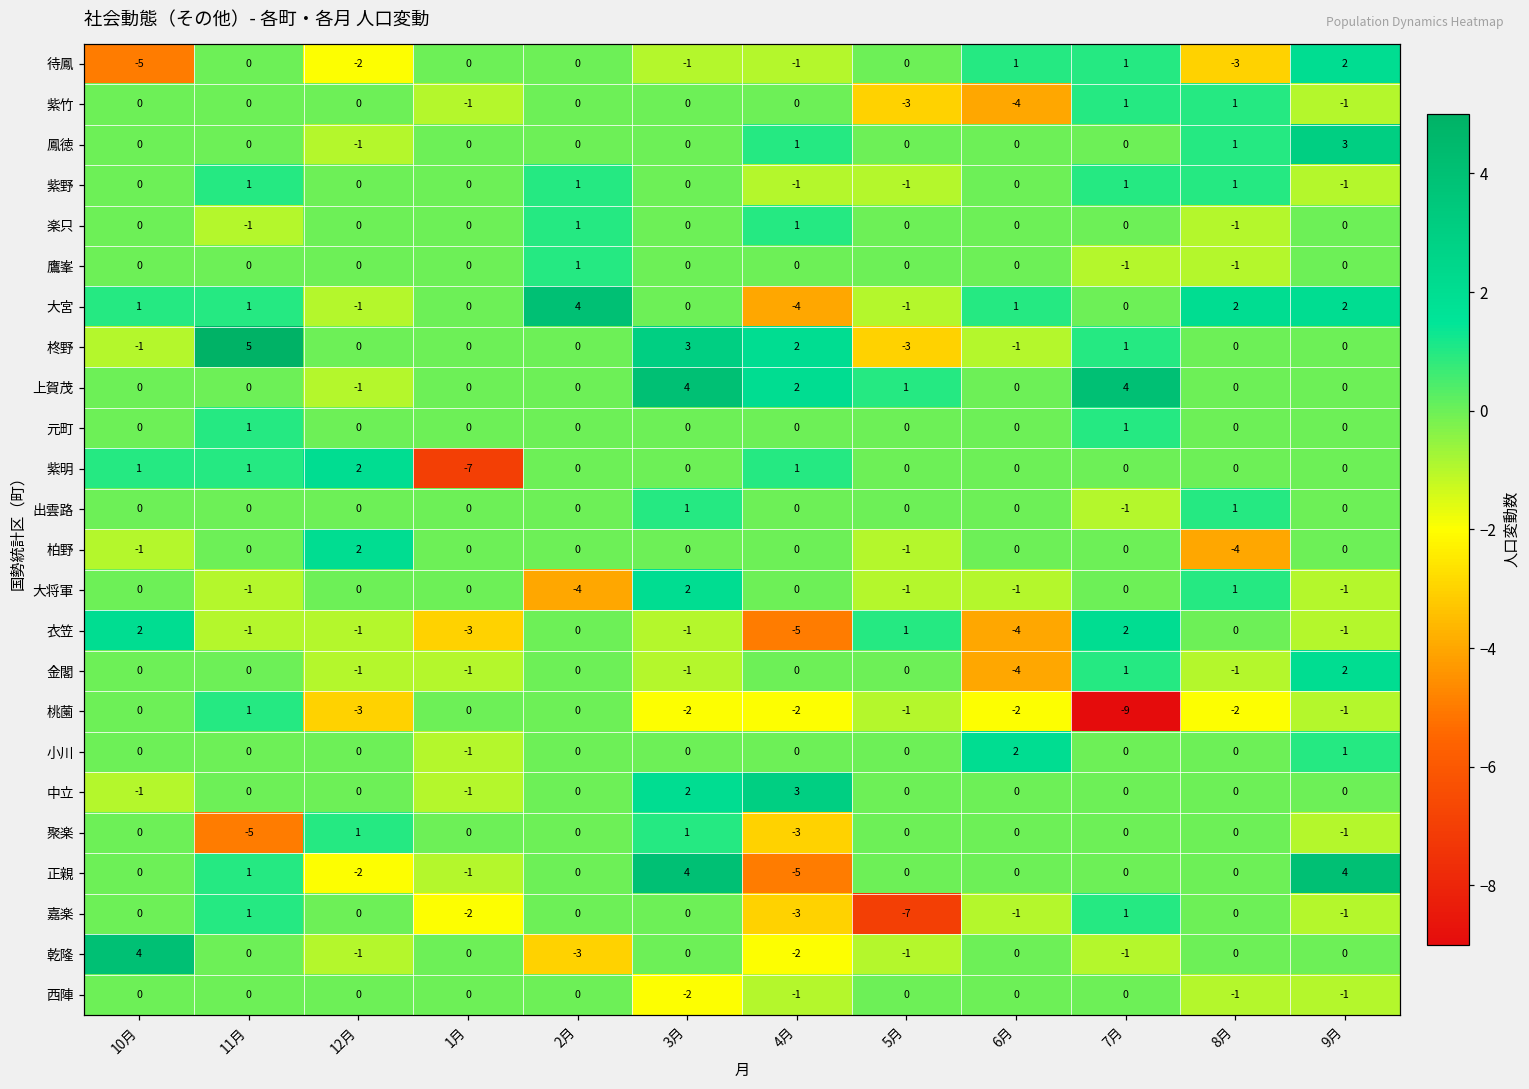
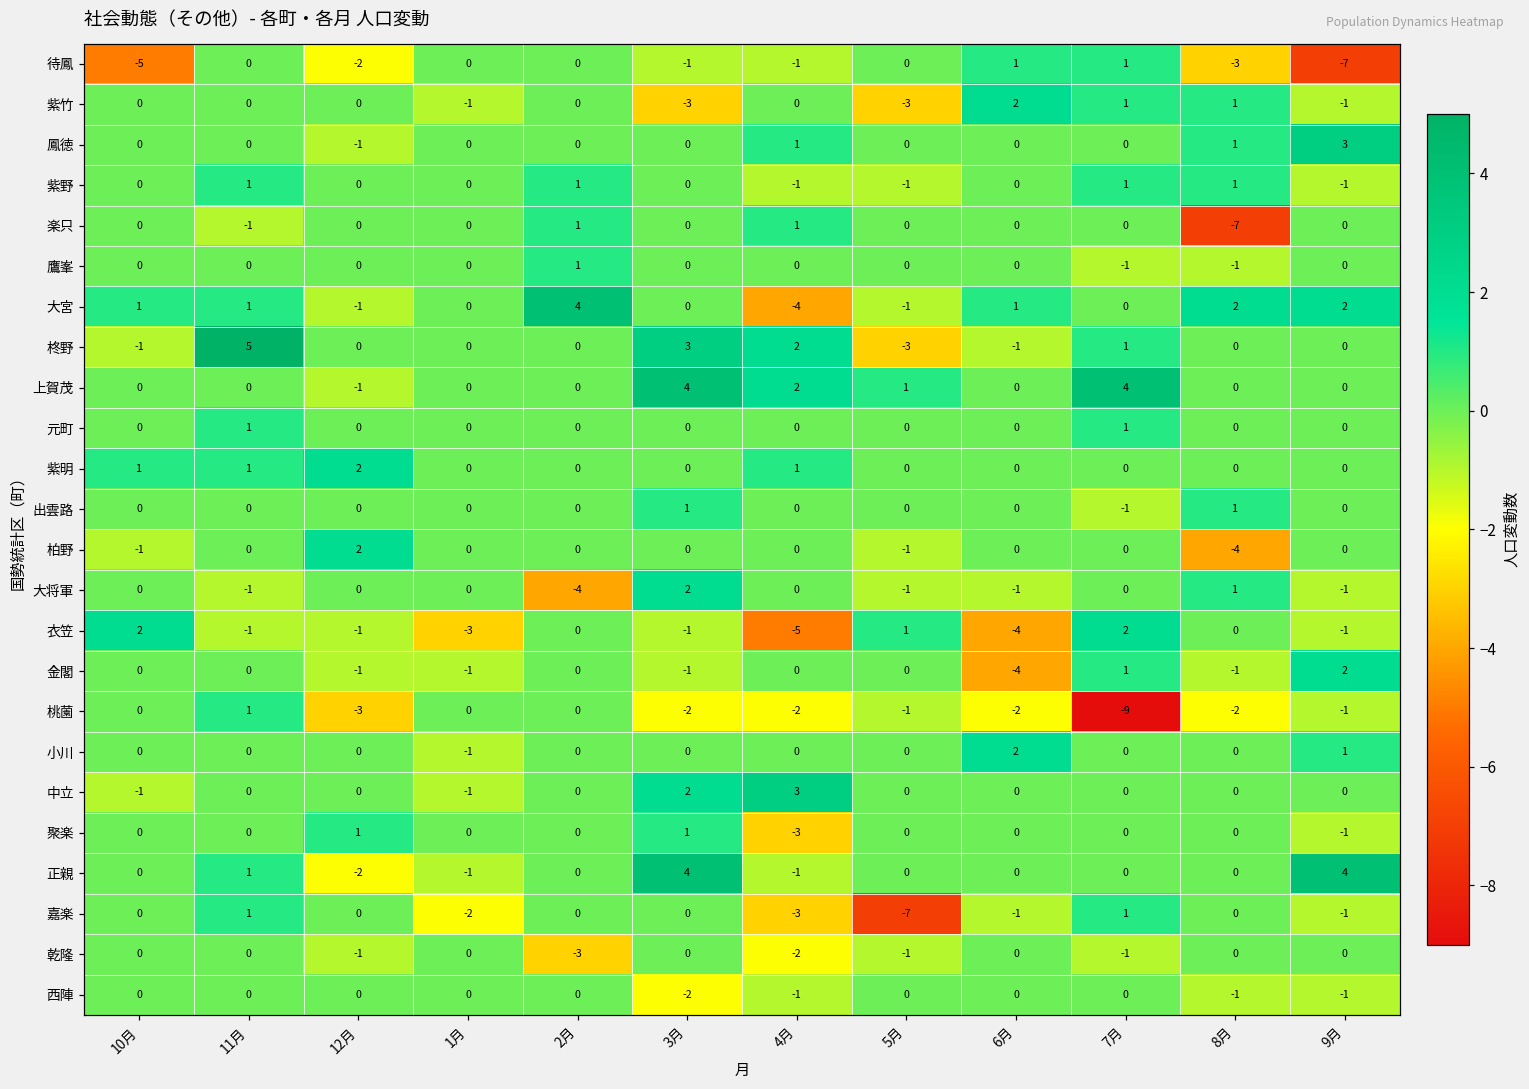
待鳳, 9月: 2 -> -7
紫竹, 3月: 0 -> -3
紫竹, 6月: -4 -> 2
楽只, 8月: -1 -> -7
紫明, 1月: -7 -> 0
聚楽, 11月: -5 -> 0
正親, 4月: -5 -> -1
乾隆, 10月: 4 -> 0
